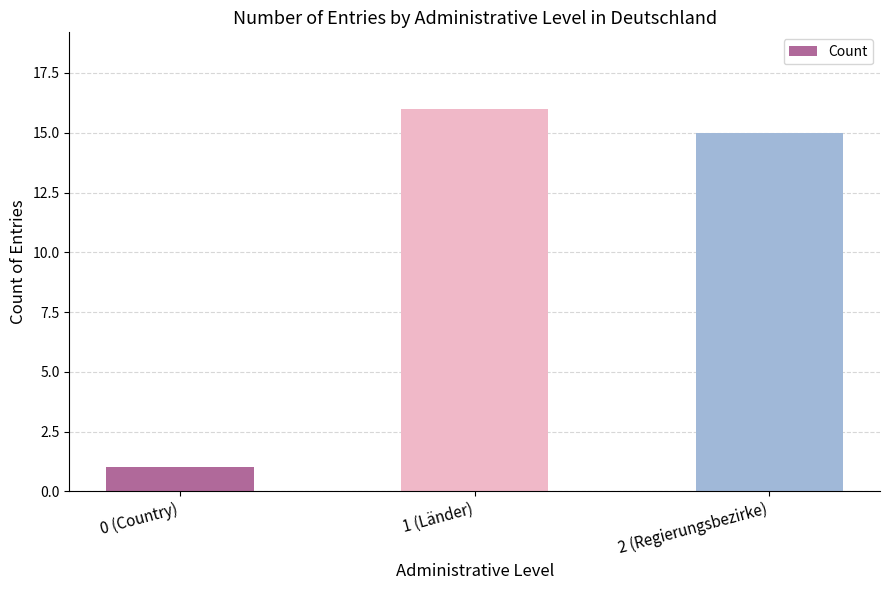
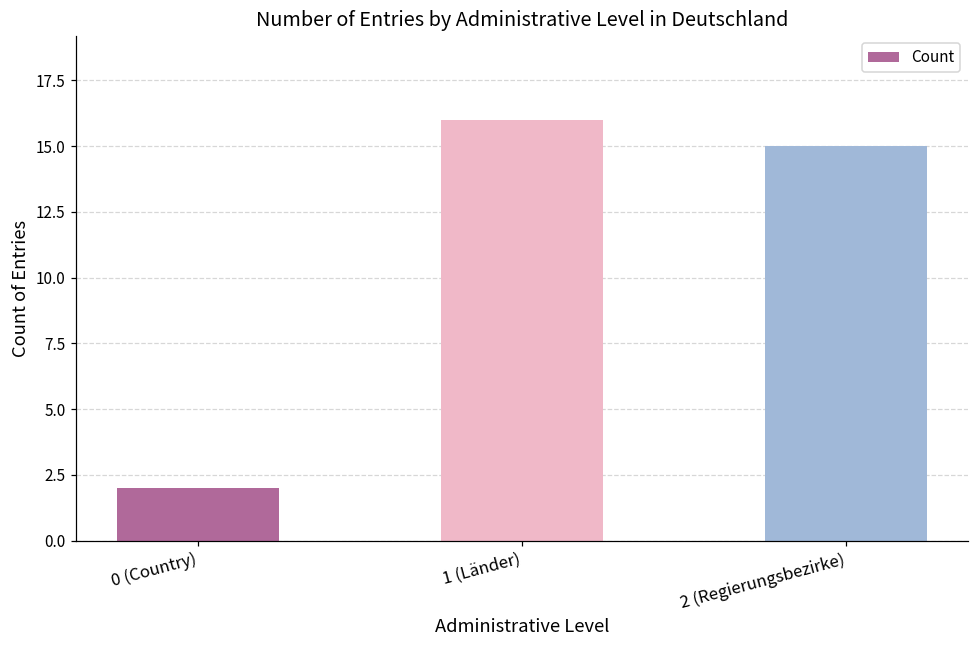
0 (Country): 1 -> 2
